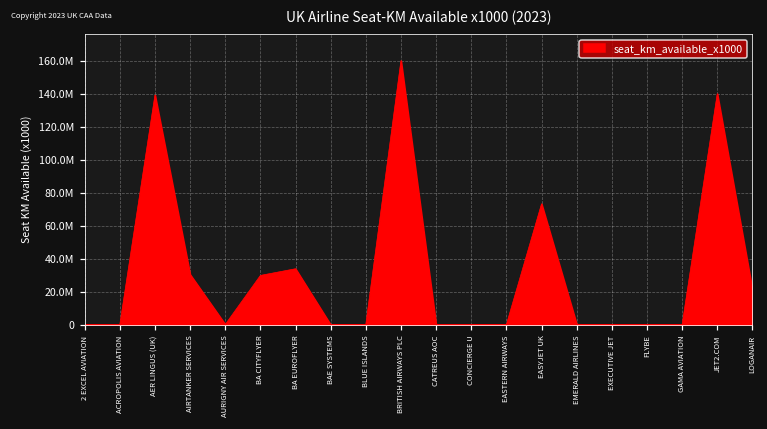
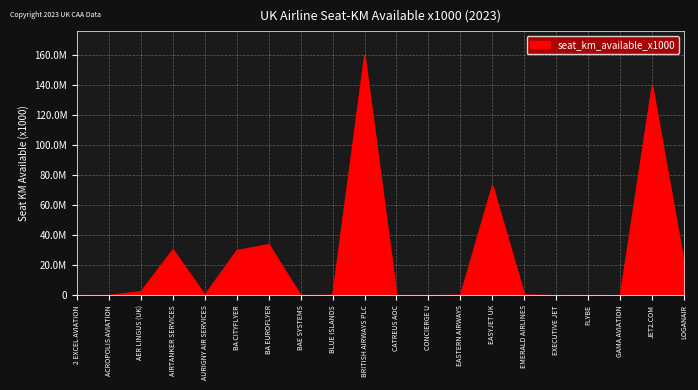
AER LINGUS (UK): 139000000 -> 3000000
